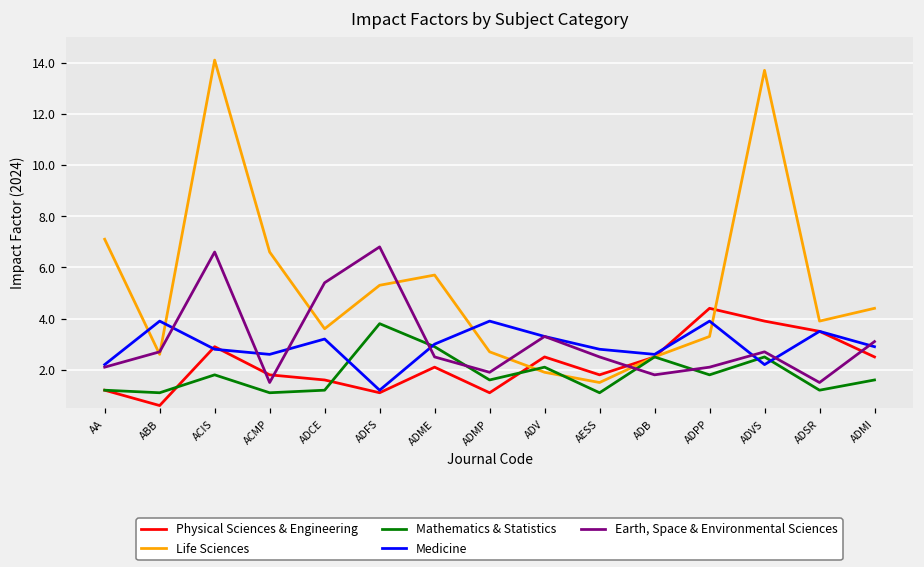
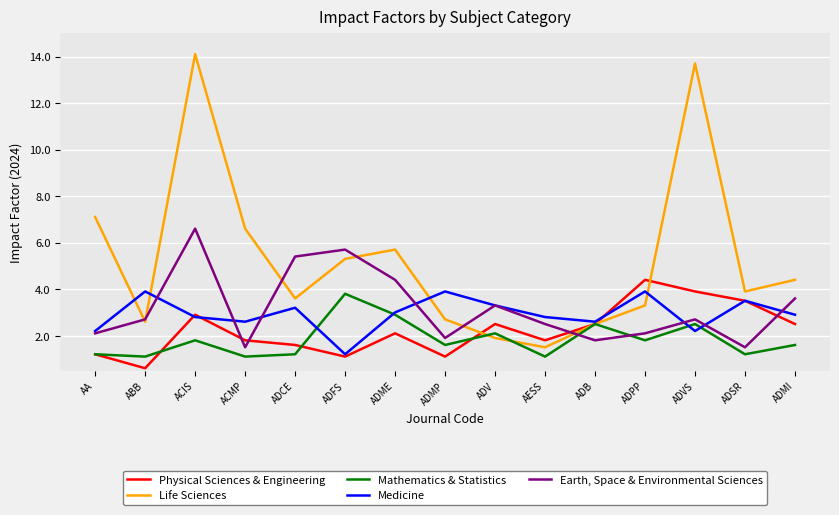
Earth, Space & Environmental Sciences, ADFS: 6.8 -> 5.7
Earth, Space & Environmental Sciences, ADME: 2.5 -> 4.4
Earth, Space & Environmental Sciences, ADMI: 3.1 -> 3.6
